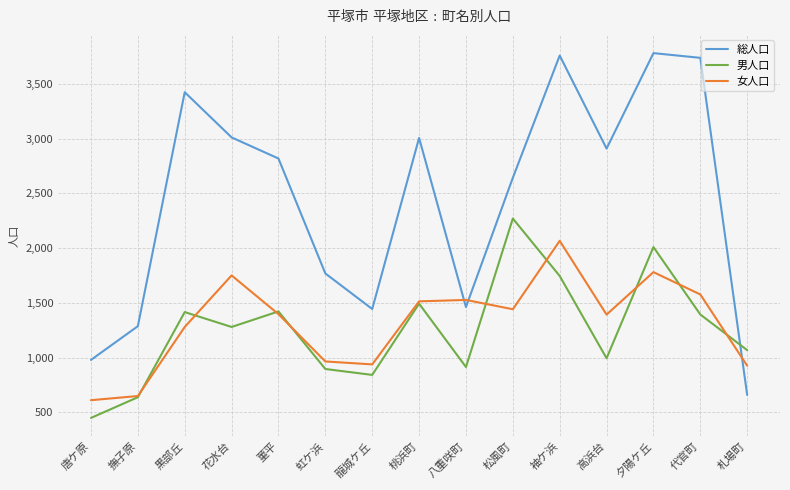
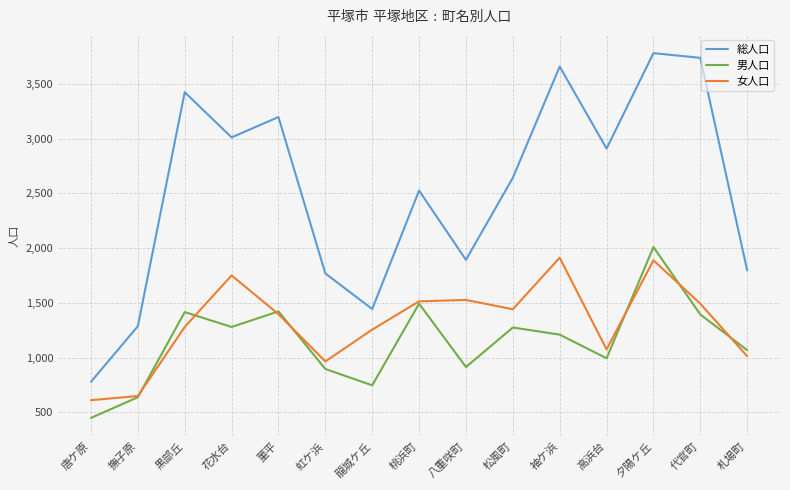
総人口, 唐ケ原: 980 -> 780
総人口, 菫平: 2,820 -> 3,200
男人口, 龍城ケ丘: 840 -> 750
女人口, 龍城ケ丘: 940 -> 1,260
総人口, 桃浜町: 3,010 -> 2,530
総人口, 八重咲町: 1,460 -> 1,890
男人口, 松風町: 2,270 -> 1,280
総人口, 袖ケ浜: 3,760 -> 3,660
男人口, 袖ケ浜: 1,750 -> 1,210
女人口, 袖ケ浜: 2,070 -> 1,910
女人口, 高浜台: 1,390 -> 1,080
女人口, 夕陽ケ丘: 1,780 -> 1,890
女人口, 代官町: 1,580 -> 1,490
総人口, 札場町: 660 -> 1,800
女人口, 札場町: 930 -> 1,010
